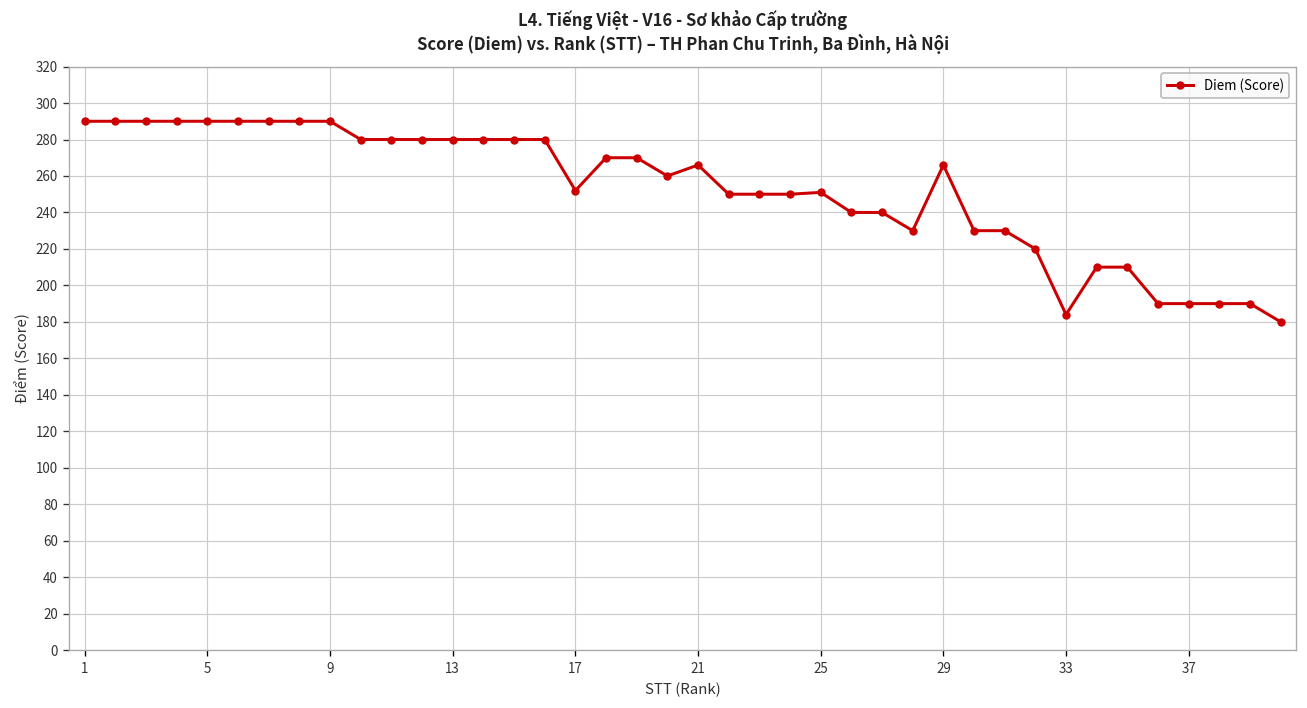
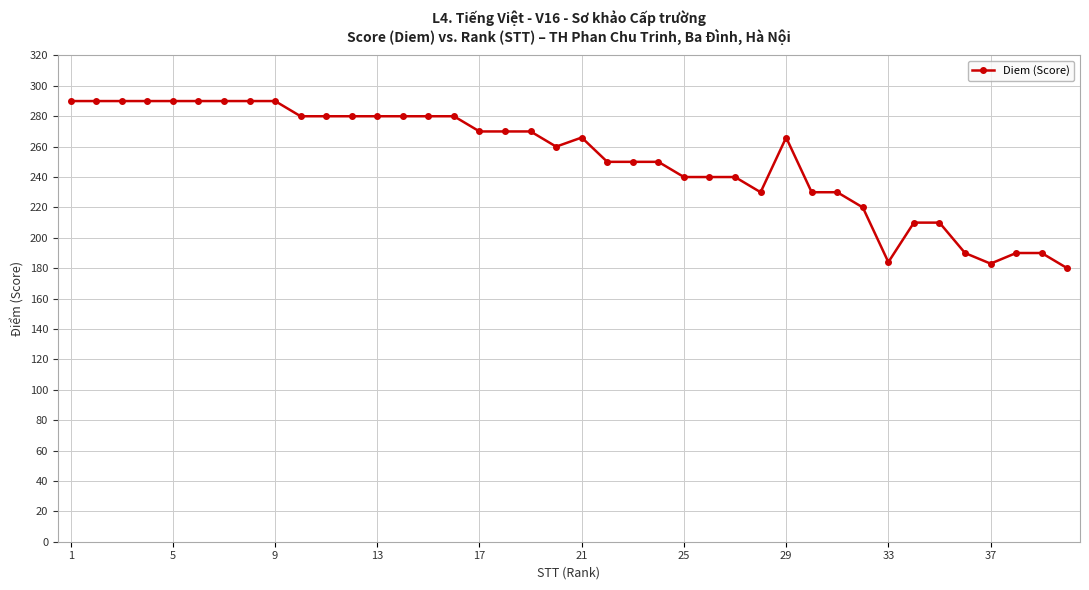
17: 252 -> 270
25: 251 -> 240
37: 190 -> 183
